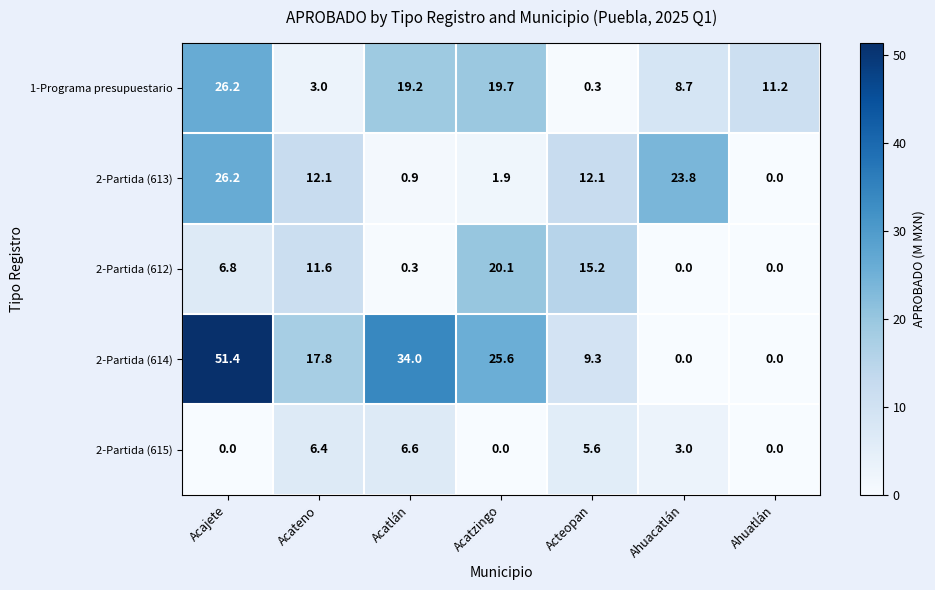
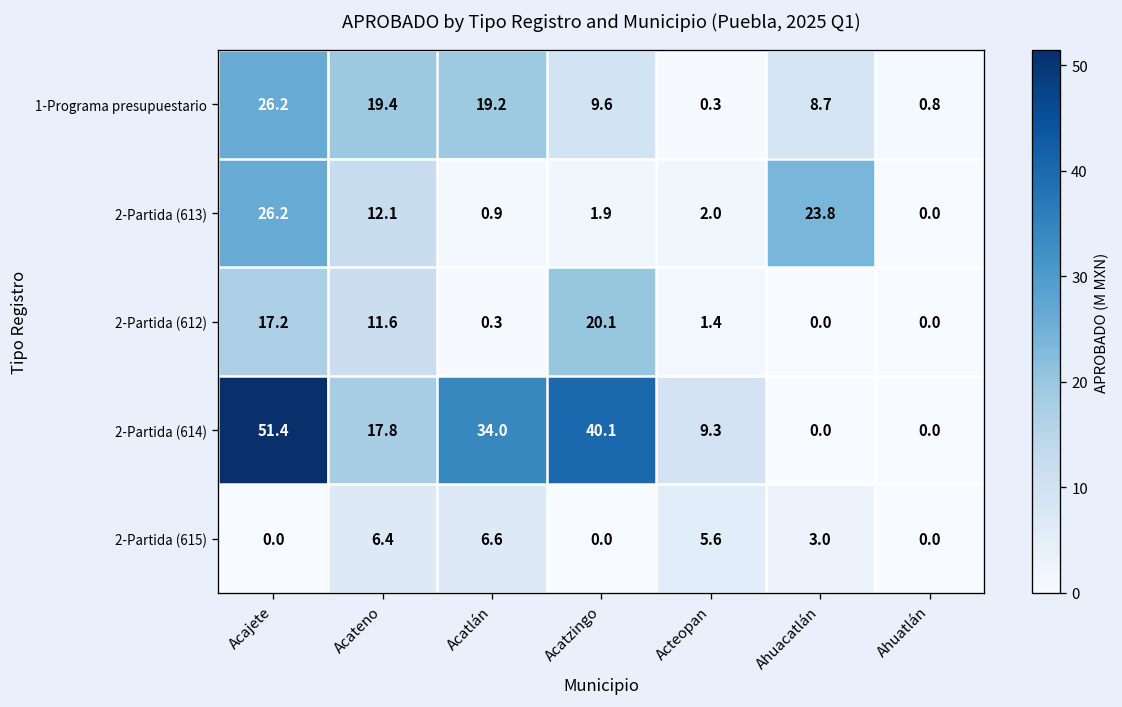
1-Programa presupuestario, Acateno: 3.0 -> 19.4
1-Programa presupuestario, Acatzingo: 19.7 -> 9.6
1-Programa presupuestario, Ahuatlán: 11.2 -> 0.8
2-Partida (613), Acteopan: 12.1 -> 2.0
2-Partida (612), Acajete: 6.8 -> 17.2
2-Partida (612), Acteopan: 15.2 -> 1.4
2-Partida (614), Acatzingo: 25.6 -> 40.1
